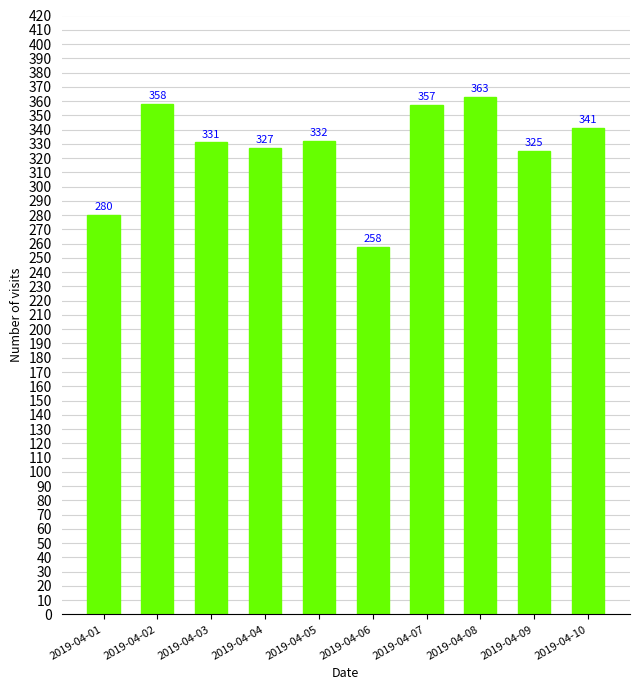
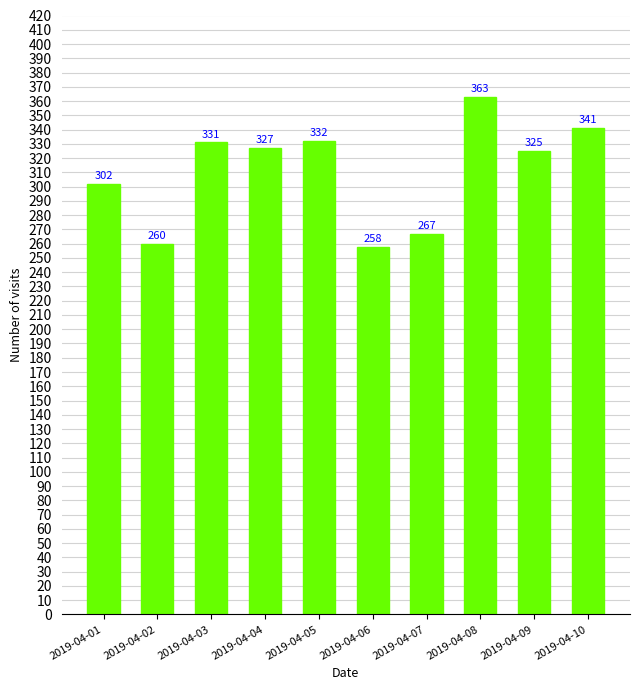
2019-04-01: 280 -> 302
2019-04-02: 358 -> 260
2019-04-07: 357 -> 267
